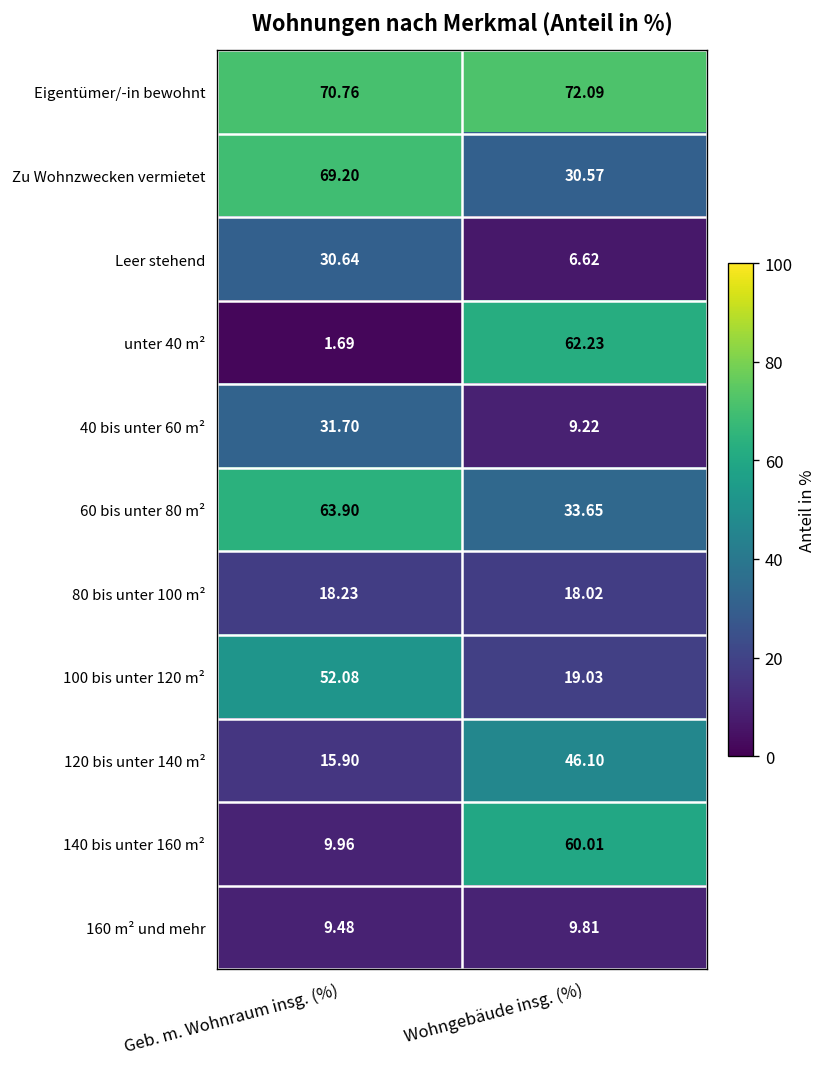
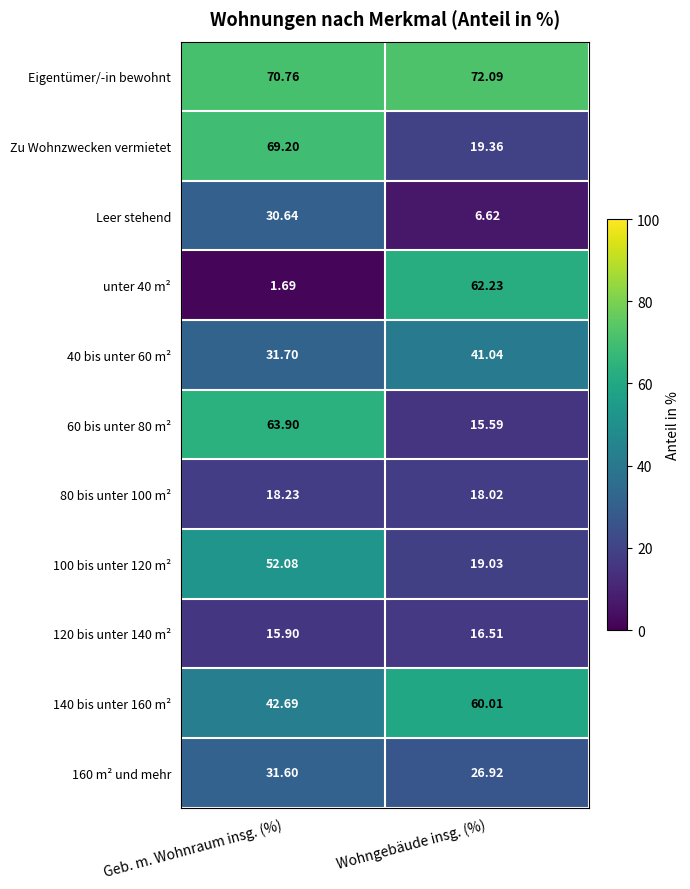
Zu Wohnzwecken vermietet, Wohngebäude insg. (%): 30.57 -> 19.36
40 bis unter 60 m², Wohngebäude insg. (%): 9.22 -> 41.04
60 bis unter 80 m², Wohngebäude insg. (%): 33.65 -> 15.59
120 bis unter 140 m², Wohngebäude insg. (%): 46.10 -> 16.51
140 bis unter 160 m², Geb. m. Wohnraum insg. (%): 9.96 -> 42.69
160 m² und mehr, Geb. m. Wohnraum insg. (%): 9.48 -> 31.60
160 m² und mehr, Wohngebäude insg. (%): 9.81 -> 26.92
